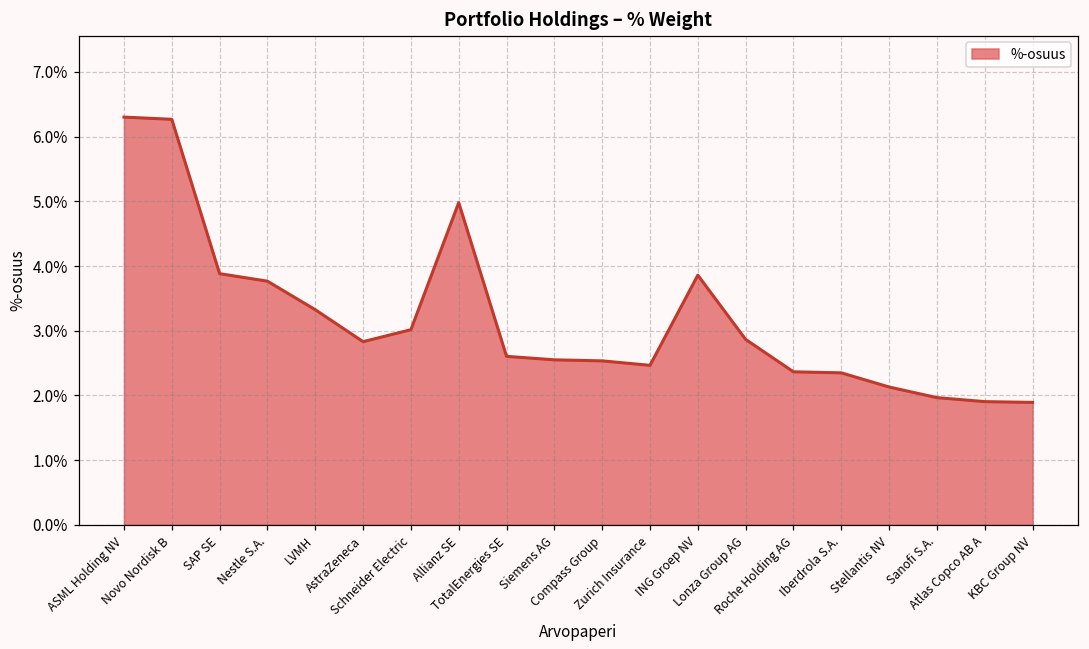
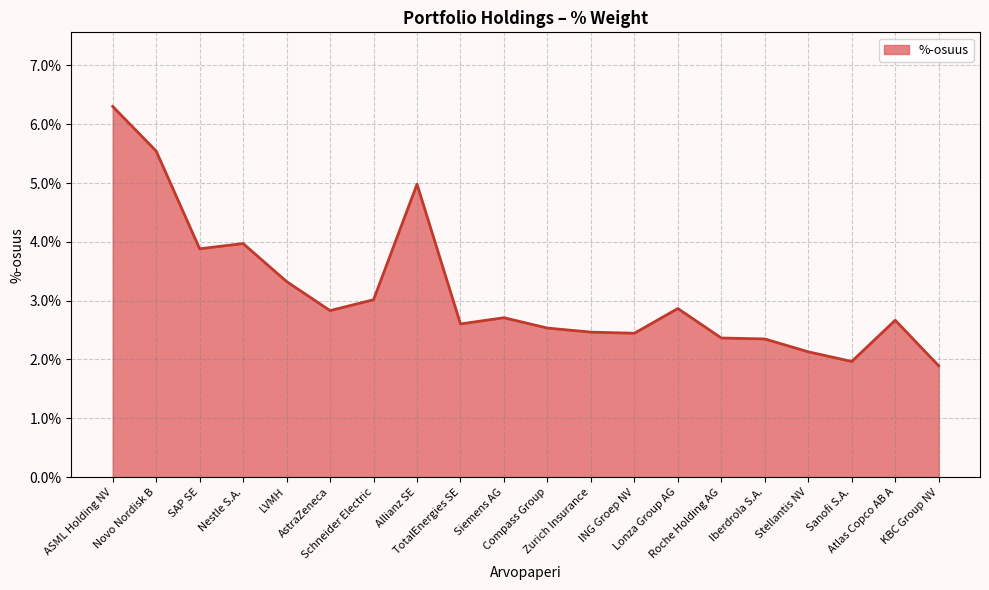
Novo Nordisk B: 6.3% -> 5.5%
Nestle S.A.: 3.8% -> 4.0%
Siemens AG: 2.6% -> 2.7%
ING Groep NV: 3.9% -> 2.4%
Atlas Copco AB A: 1.9% -> 2.7%
